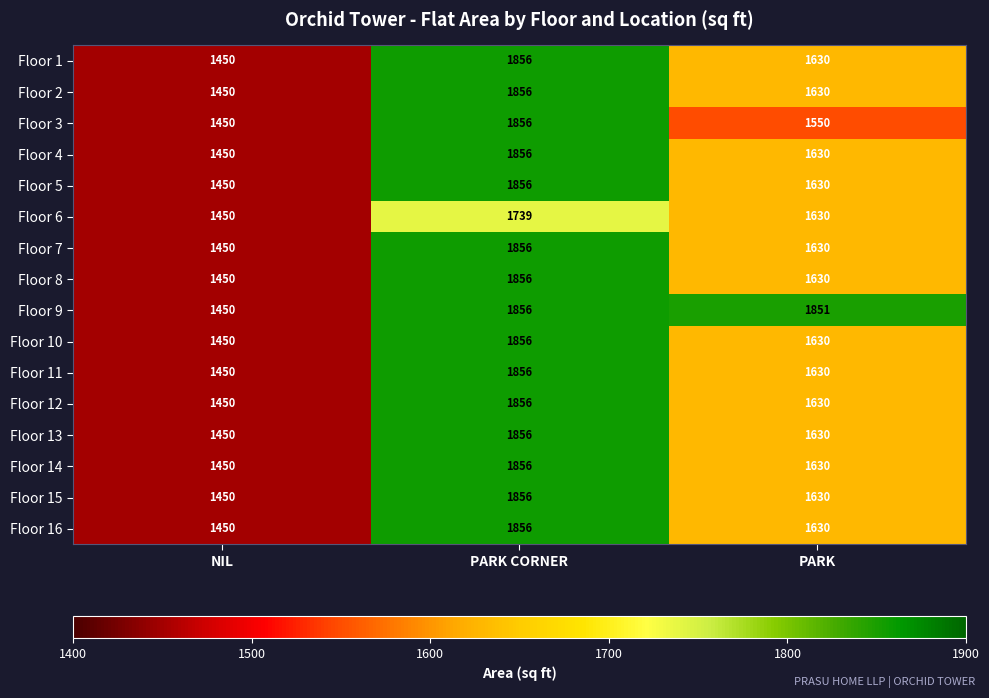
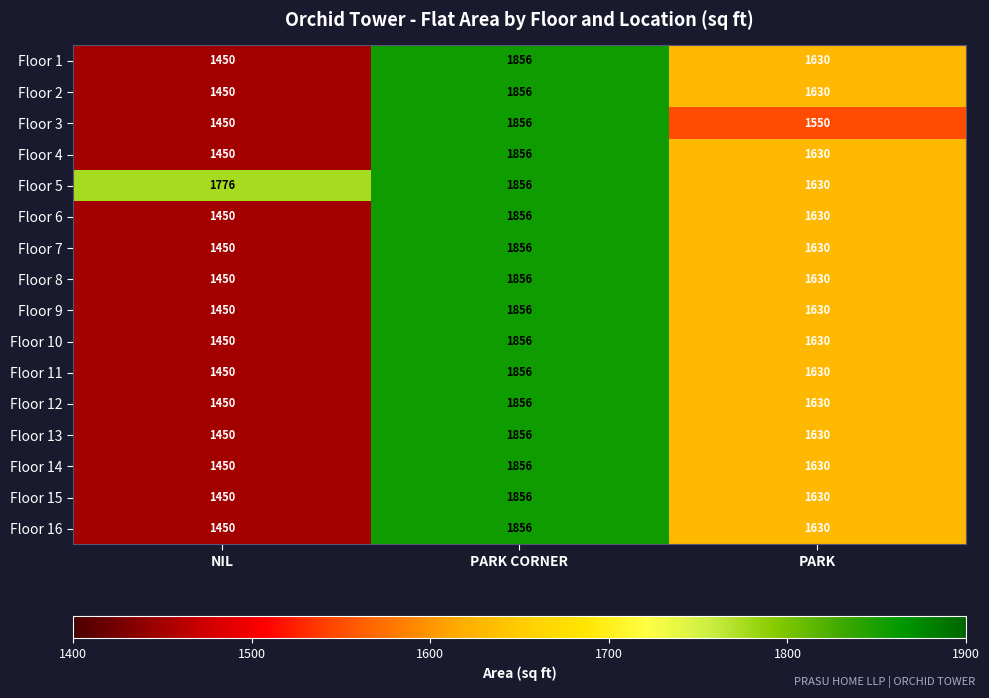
Floor 5, NIL: 1450 -> 1776
Floor 6, PARK CORNER: 1739 -> 1856
Floor 9, PARK: 1851 -> 1630
